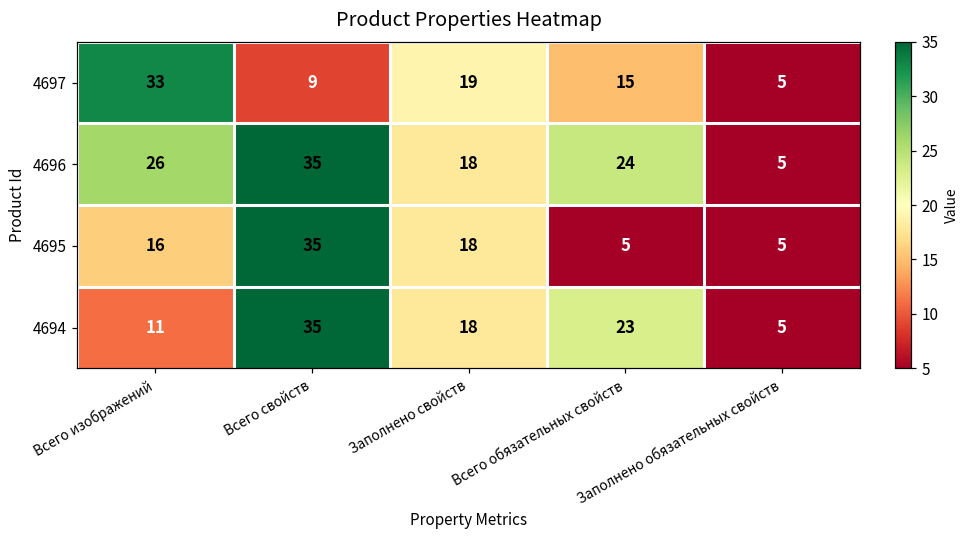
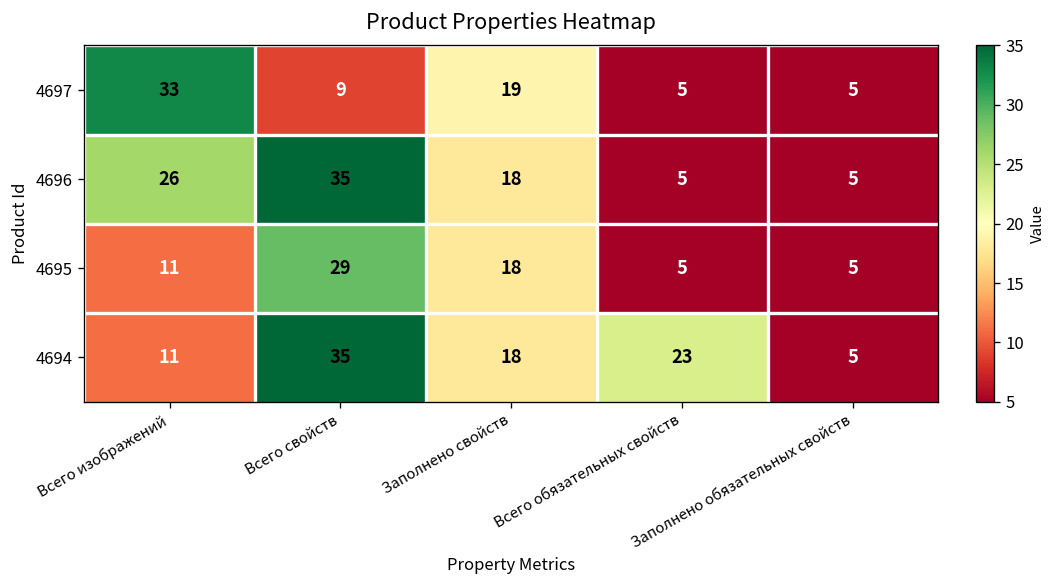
4697, Всего обязательных свойств: 15 -> 5
4696, Всего обязательных свойств: 24 -> 5
4695, Всего изображений: 16 -> 11
4695, Всего свойств: 35 -> 29
